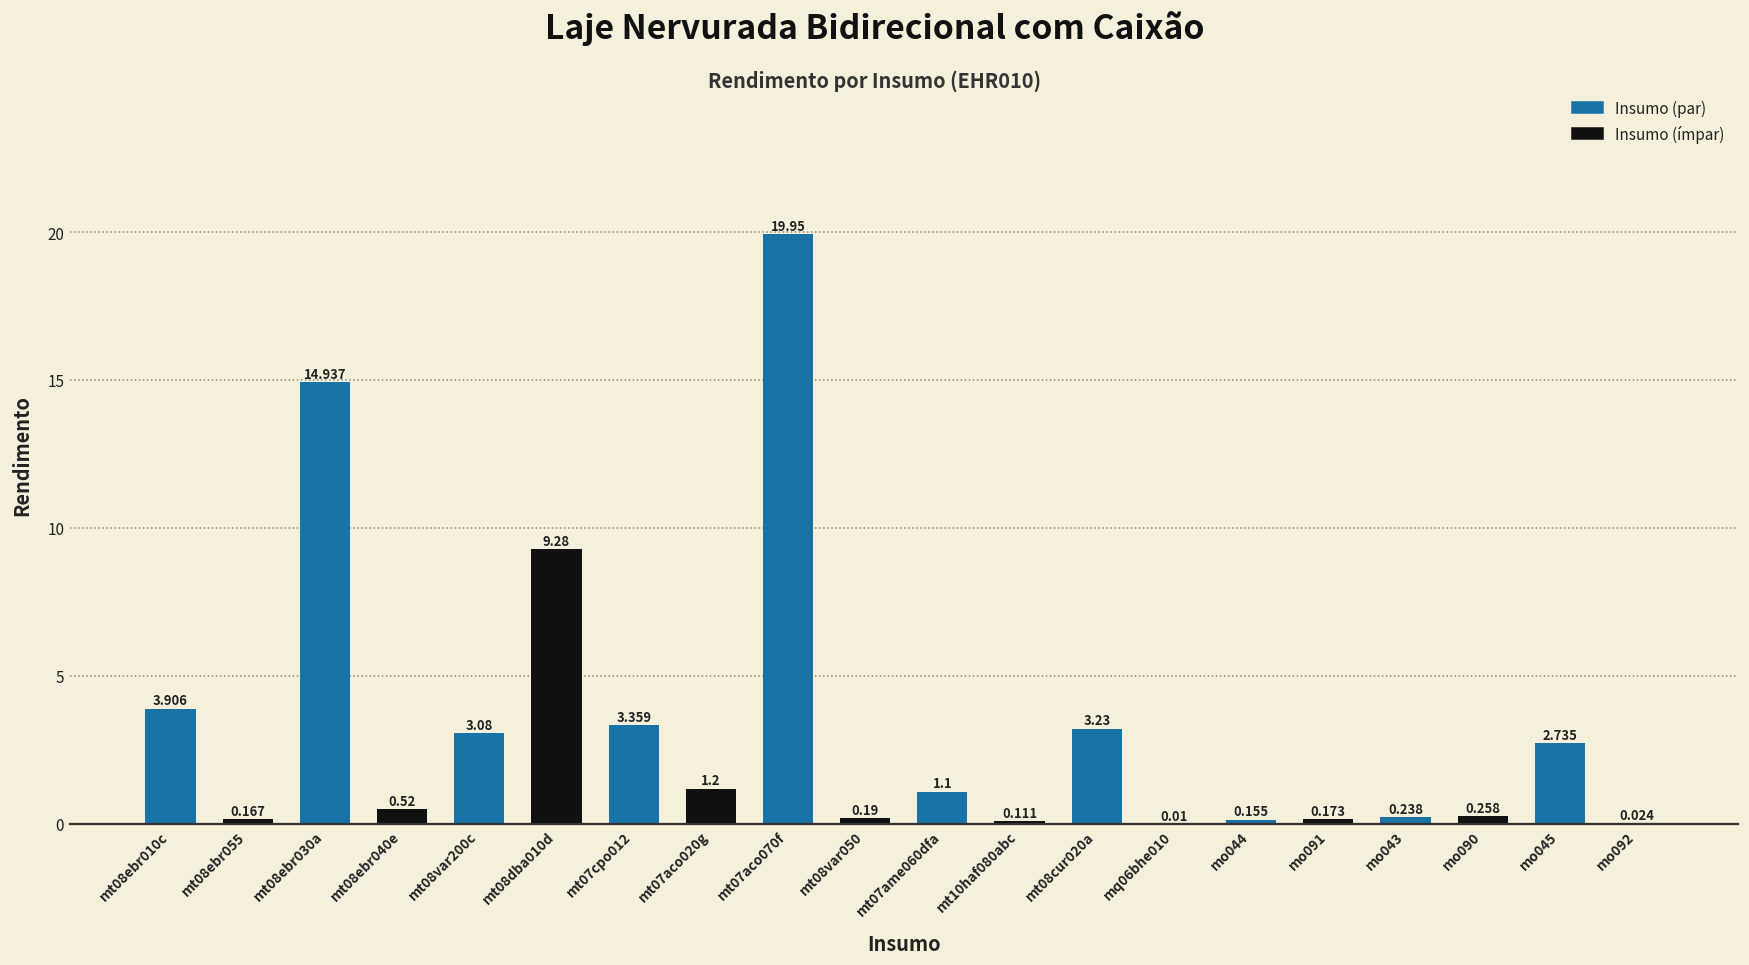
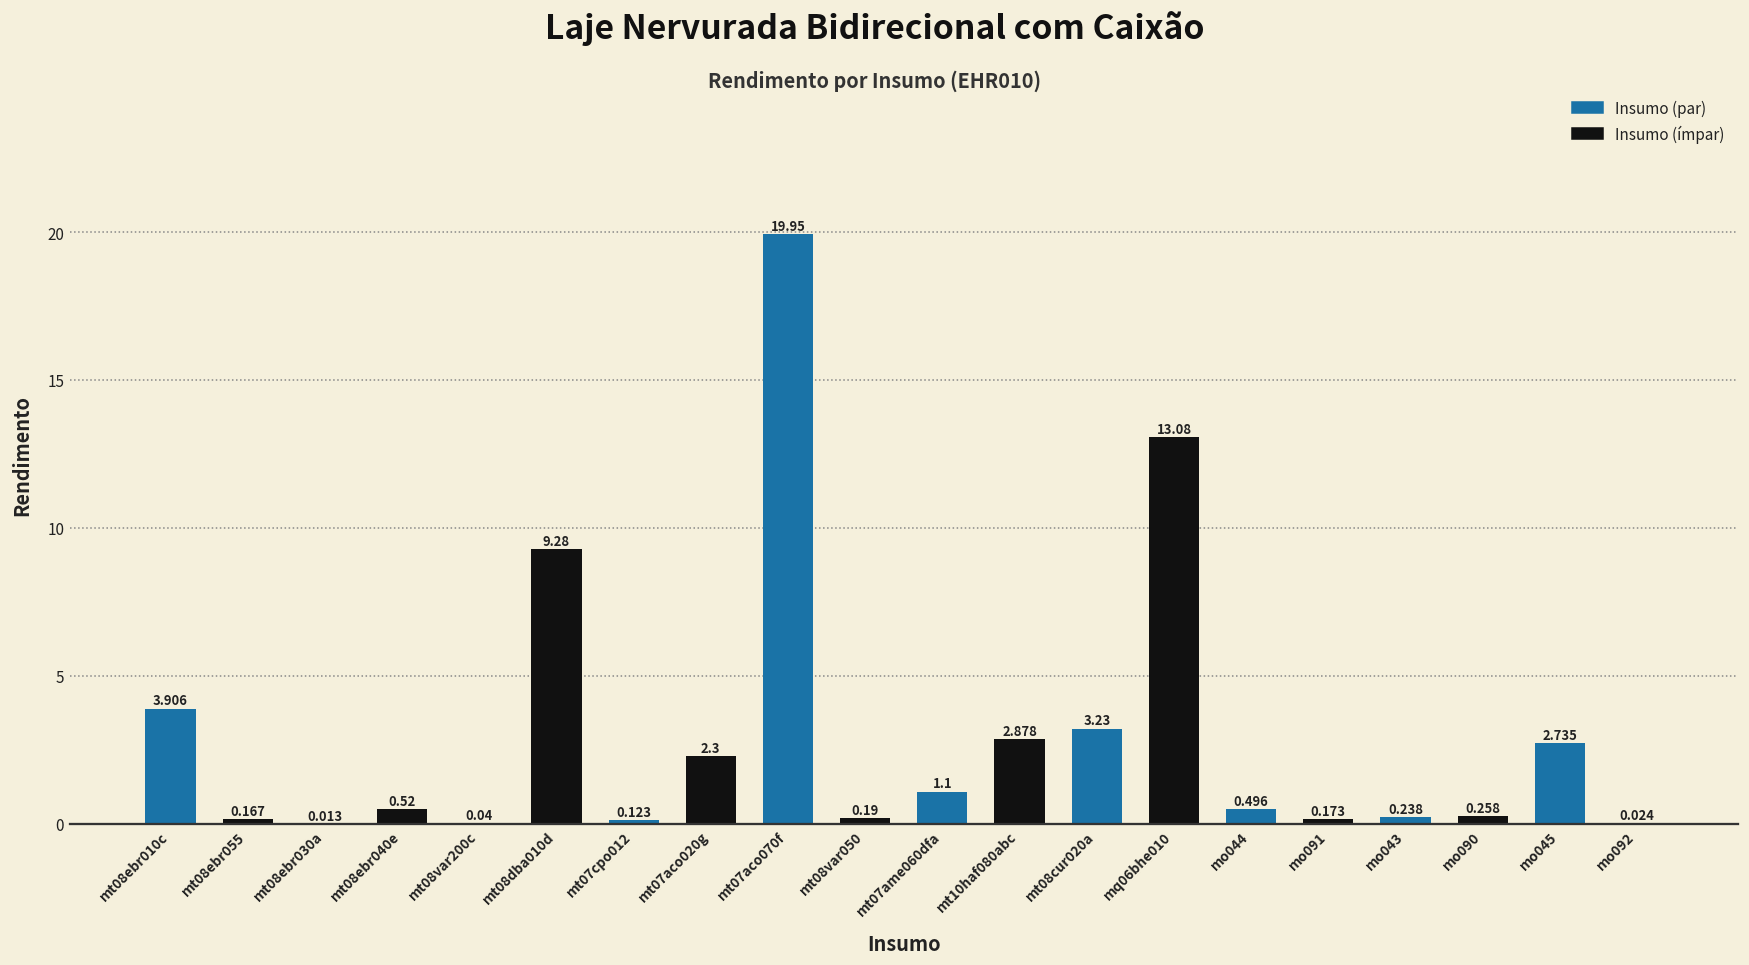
mt08ebr030a: 14.937 -> 0.013
mt08var200c: 3.08 -> 0.04
mt07cpo012: 3.359 -> 0.123
mt07aco020g: 1.2 -> 2.3
mt10haf080abc: 0.111 -> 2.878
mq06bhe010: 0.01 -> 13.08
mo044: 0.155 -> 0.496
